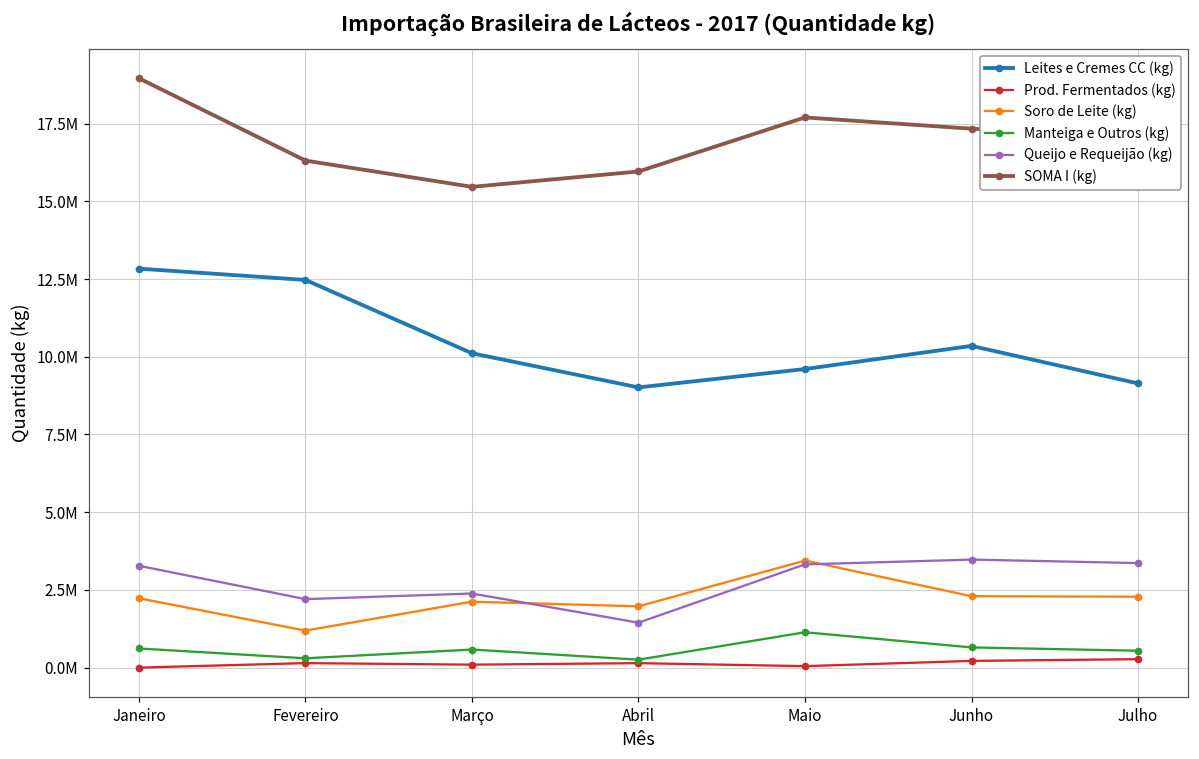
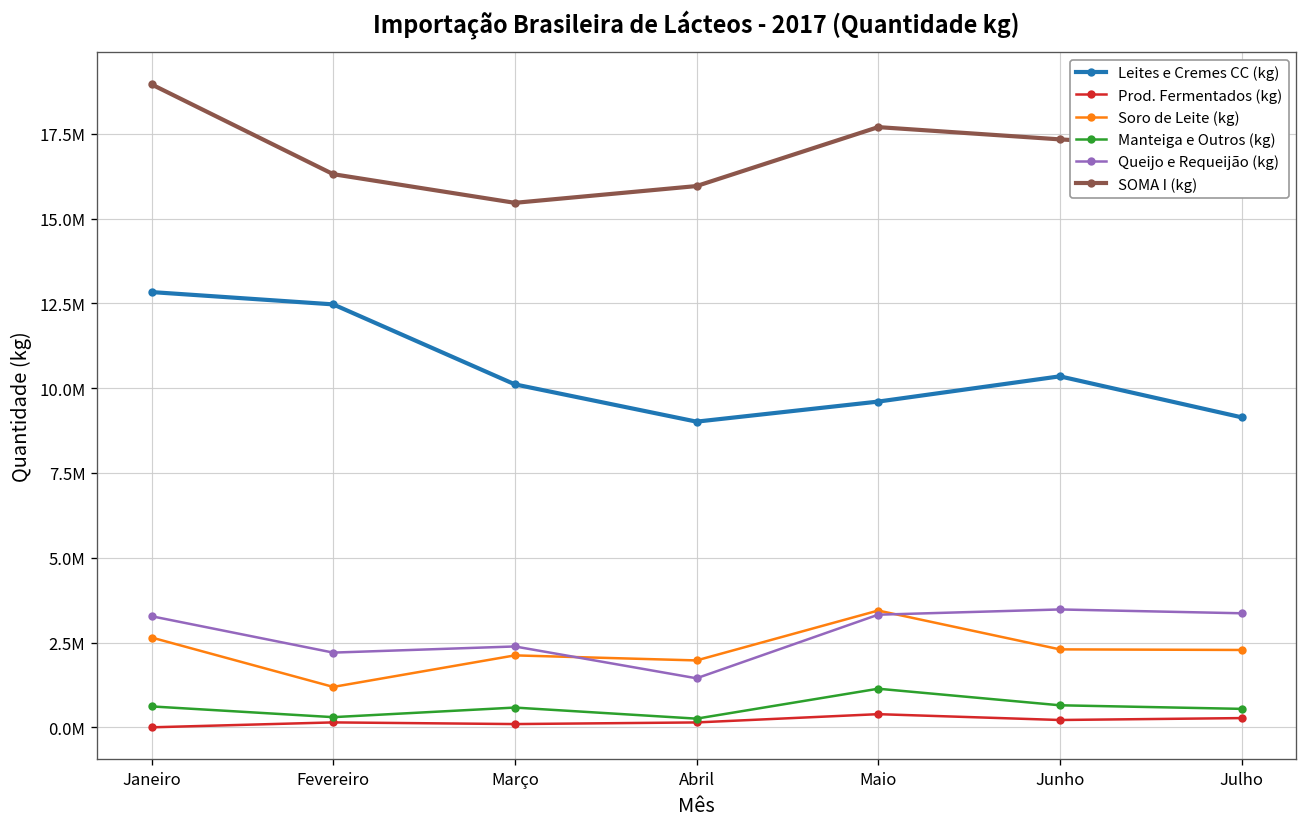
Soro de Leite (kg), Janeiro: 2200000 -> 2600000
Prod. Fermentados (kg), Maio: 0 -> 400000
